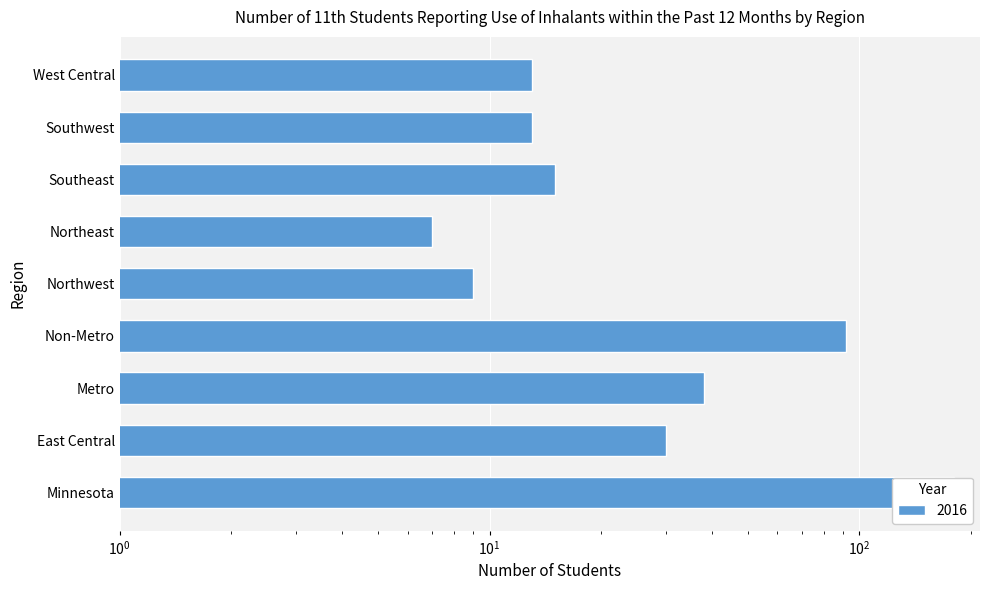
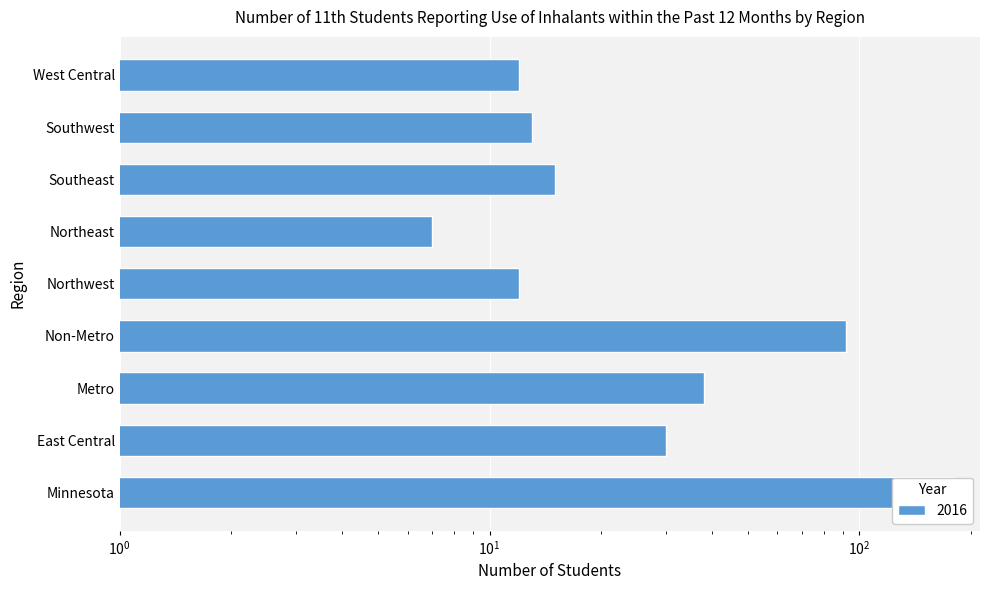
West Central: 13 -> 12
Northwest: 9 -> 12
